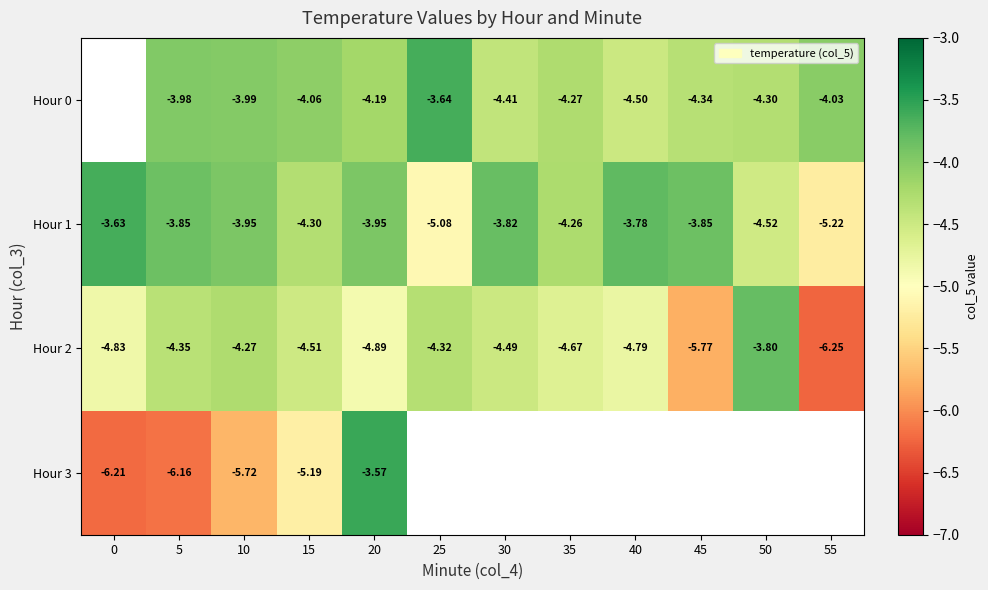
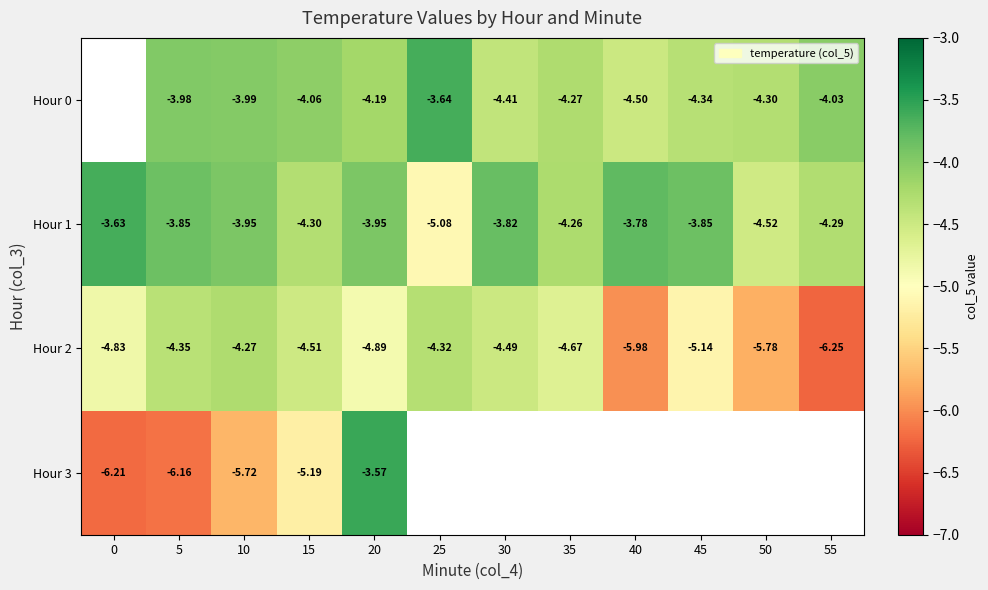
Hour 1, 55: -5.22 -> -4.29
Hour 2, 40: -4.79 -> -5.98
Hour 2, 45: -5.77 -> -5.14
Hour 2, 50: -3.80 -> -5.78
